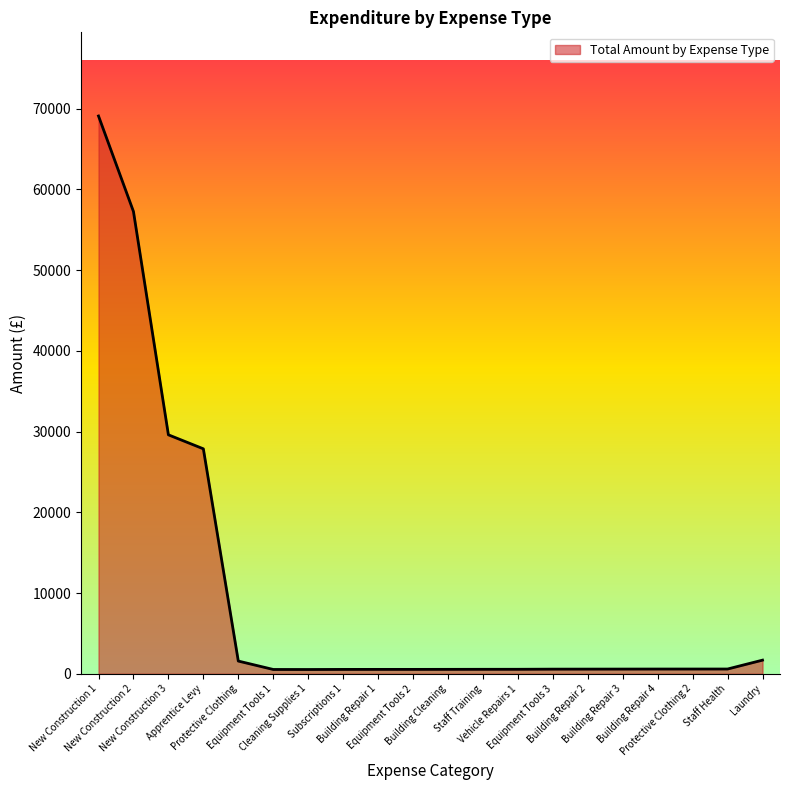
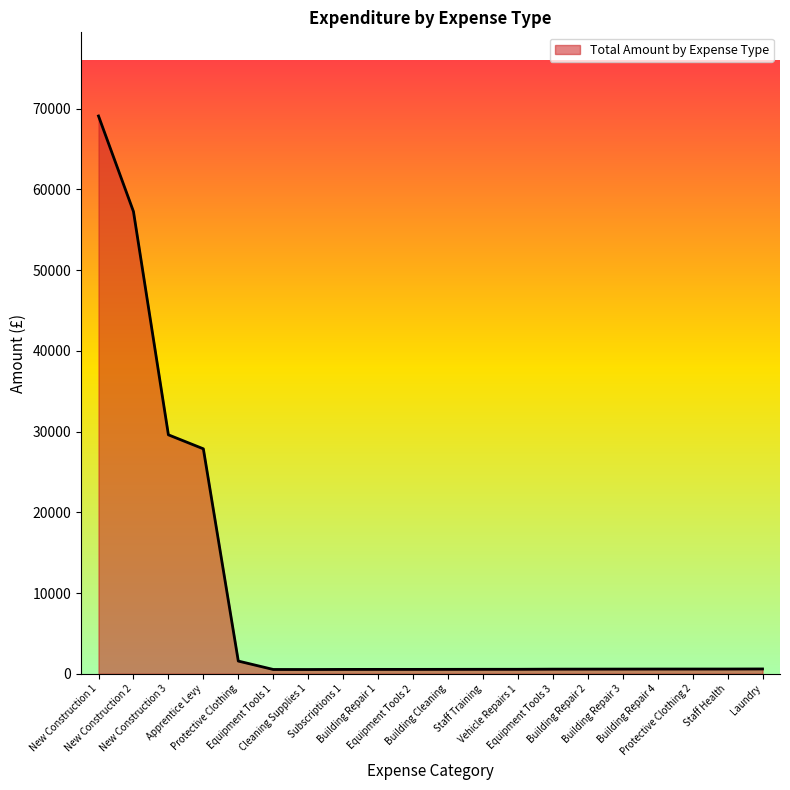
Laundry: 2000 -> 1000
